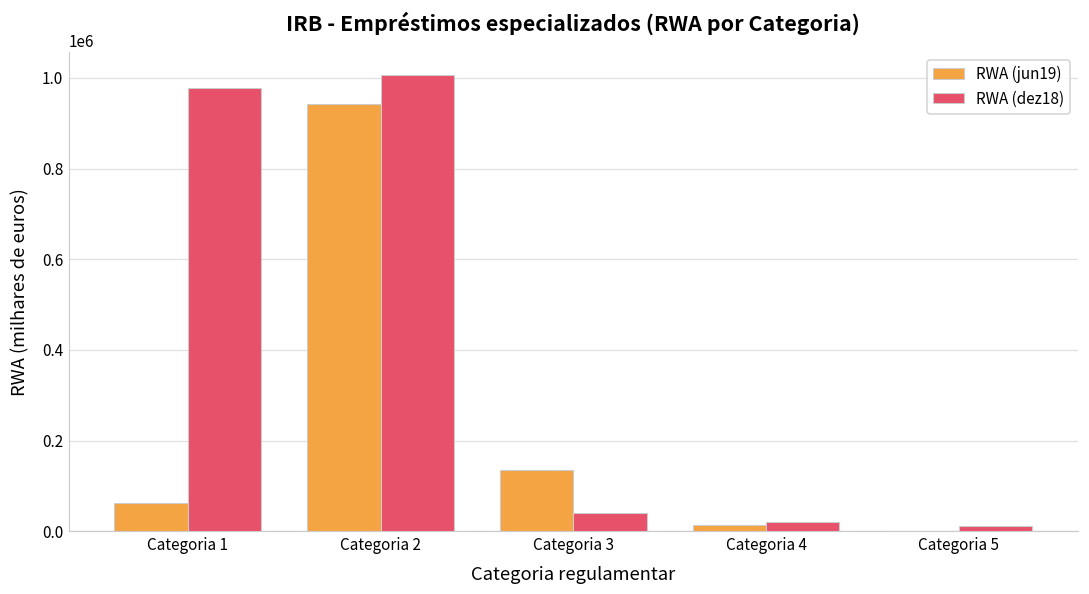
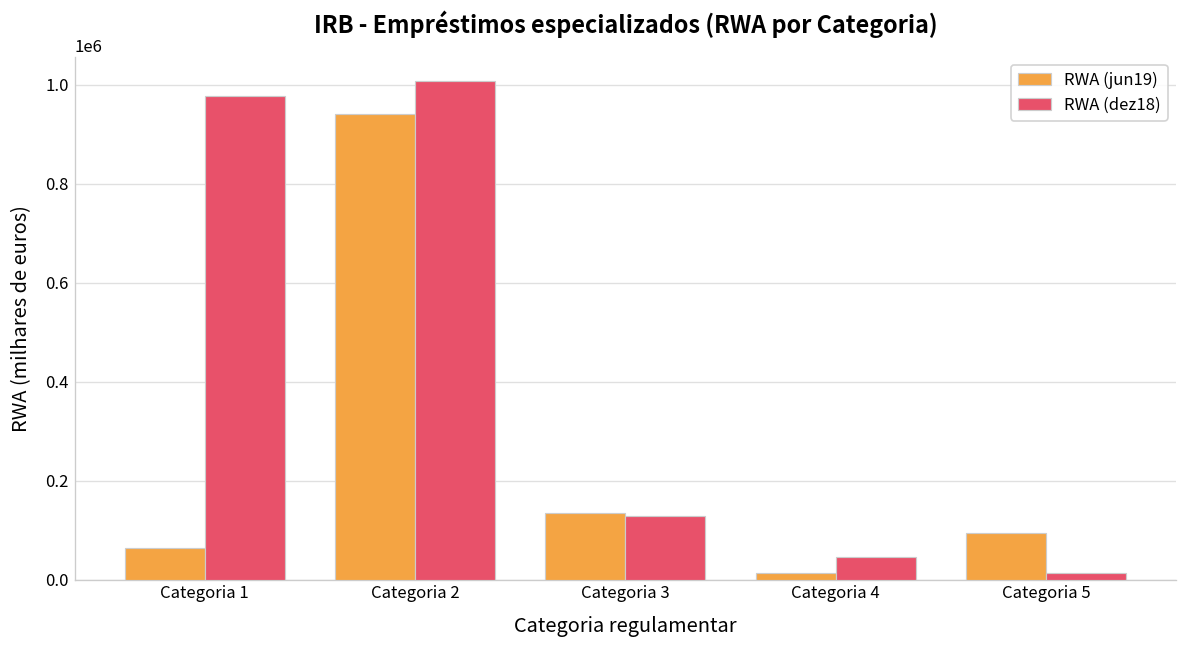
RWA (dez18), Categoria 3: 40000 -> 130000
RWA (dez18), Categoria 4: 20000 -> 50000
RWA (jun19), Categoria 5: 0 -> 90000
